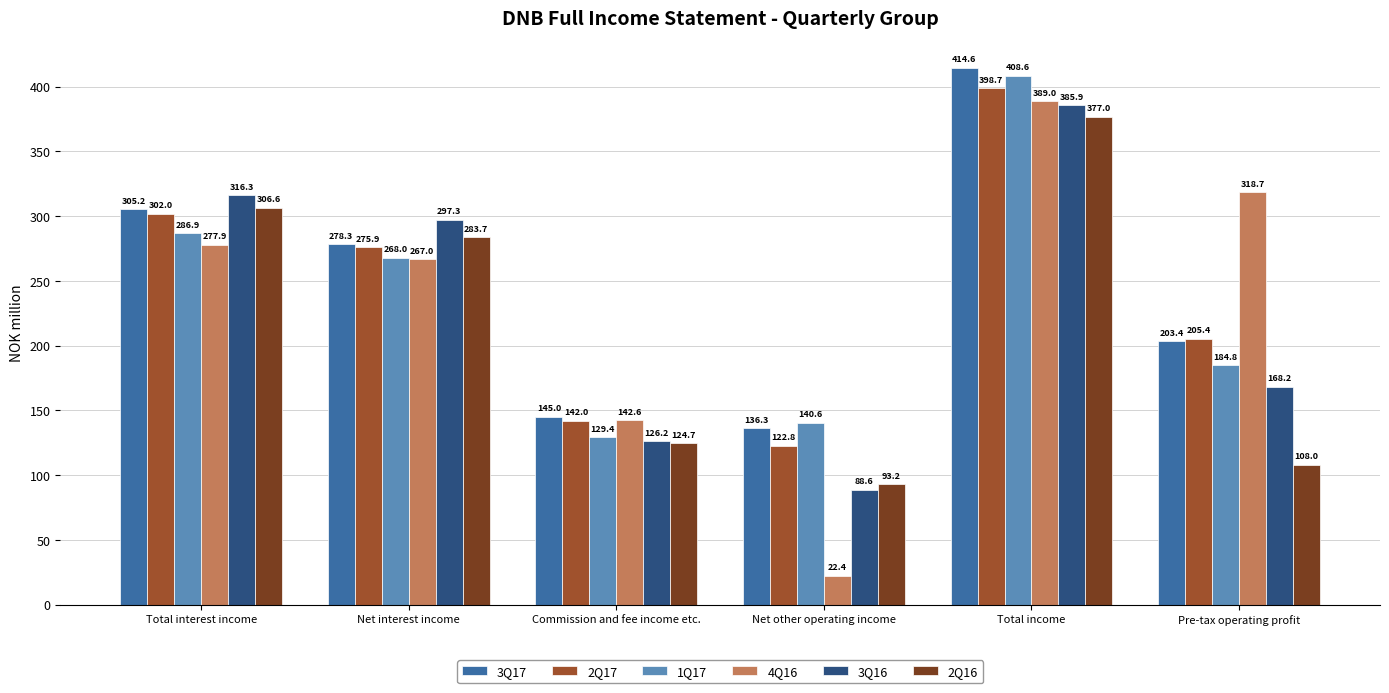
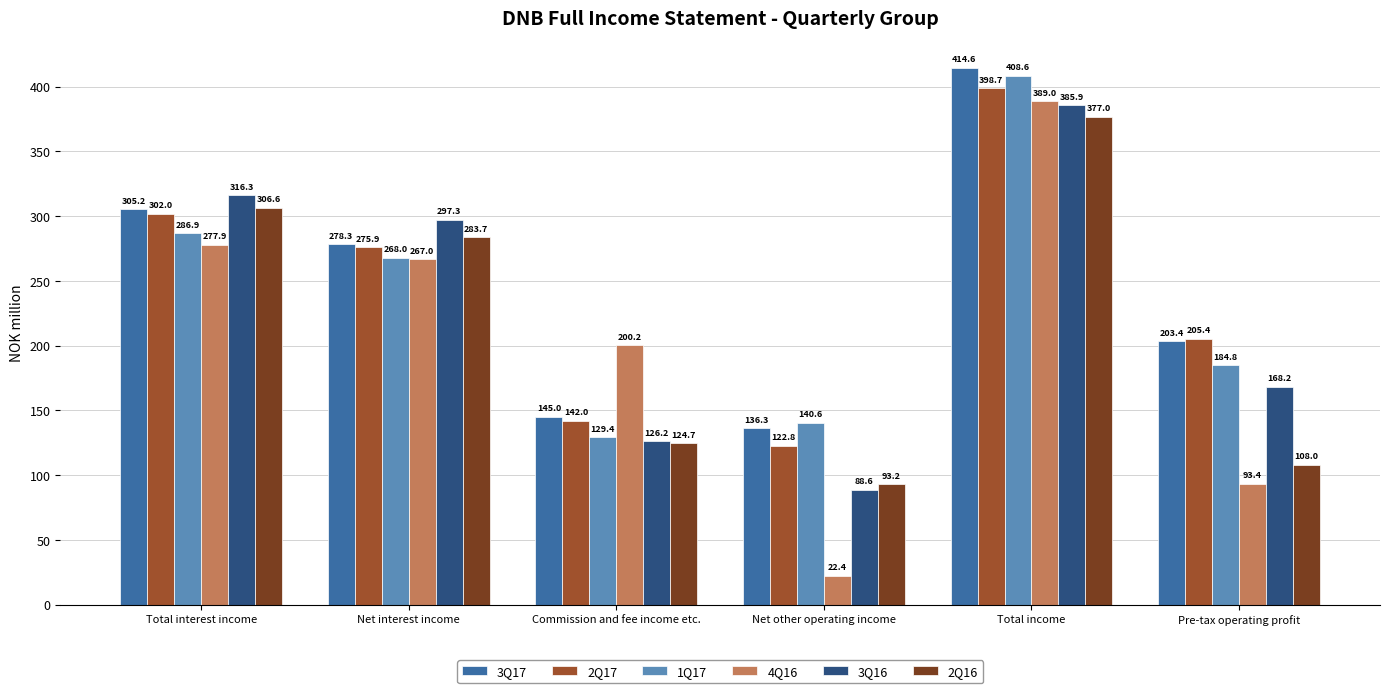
4Q16, Commission and fee income etc.: 142.6 -> 200.2
4Q16, Pre-tax operating profit: 318.7 -> 93.4
